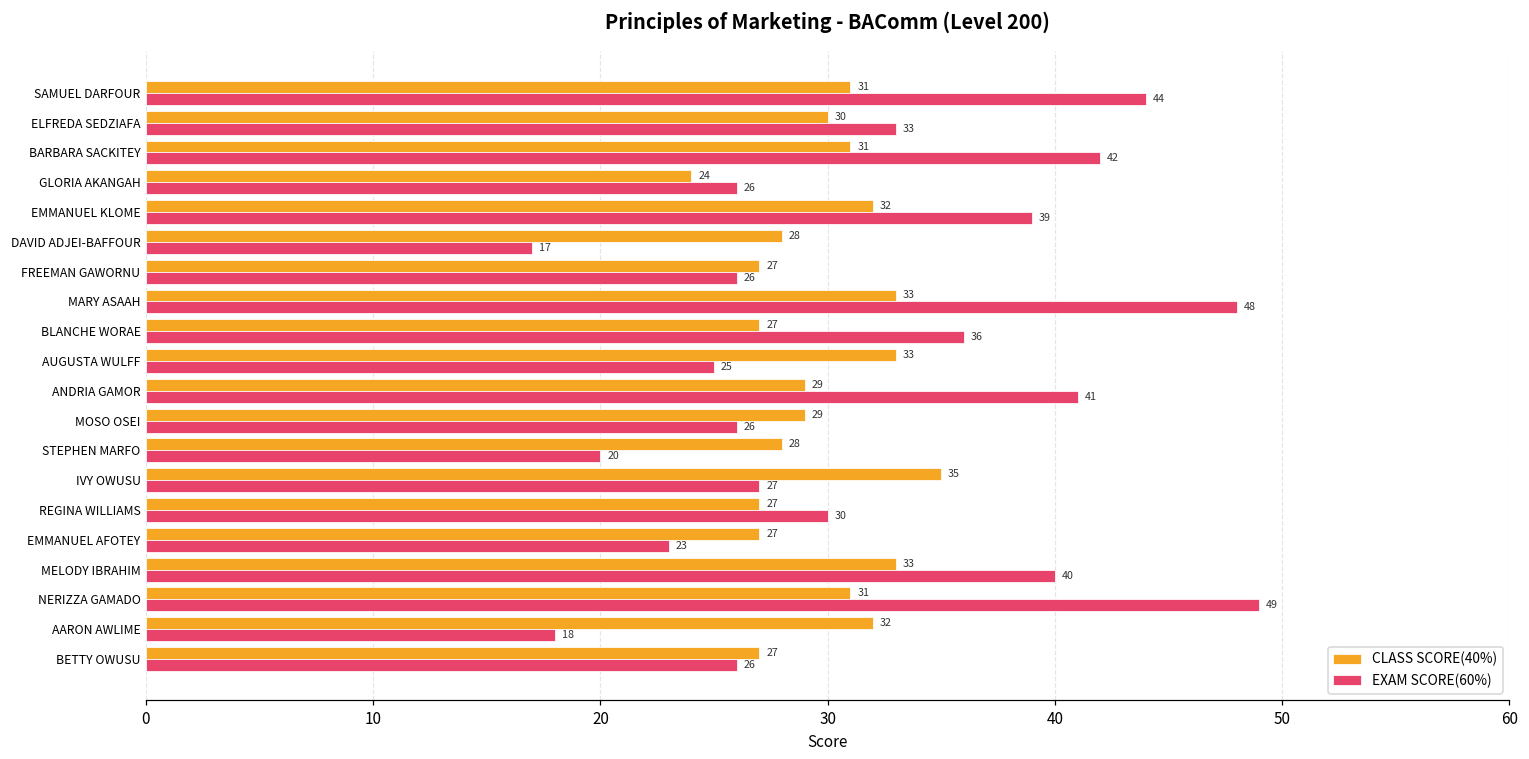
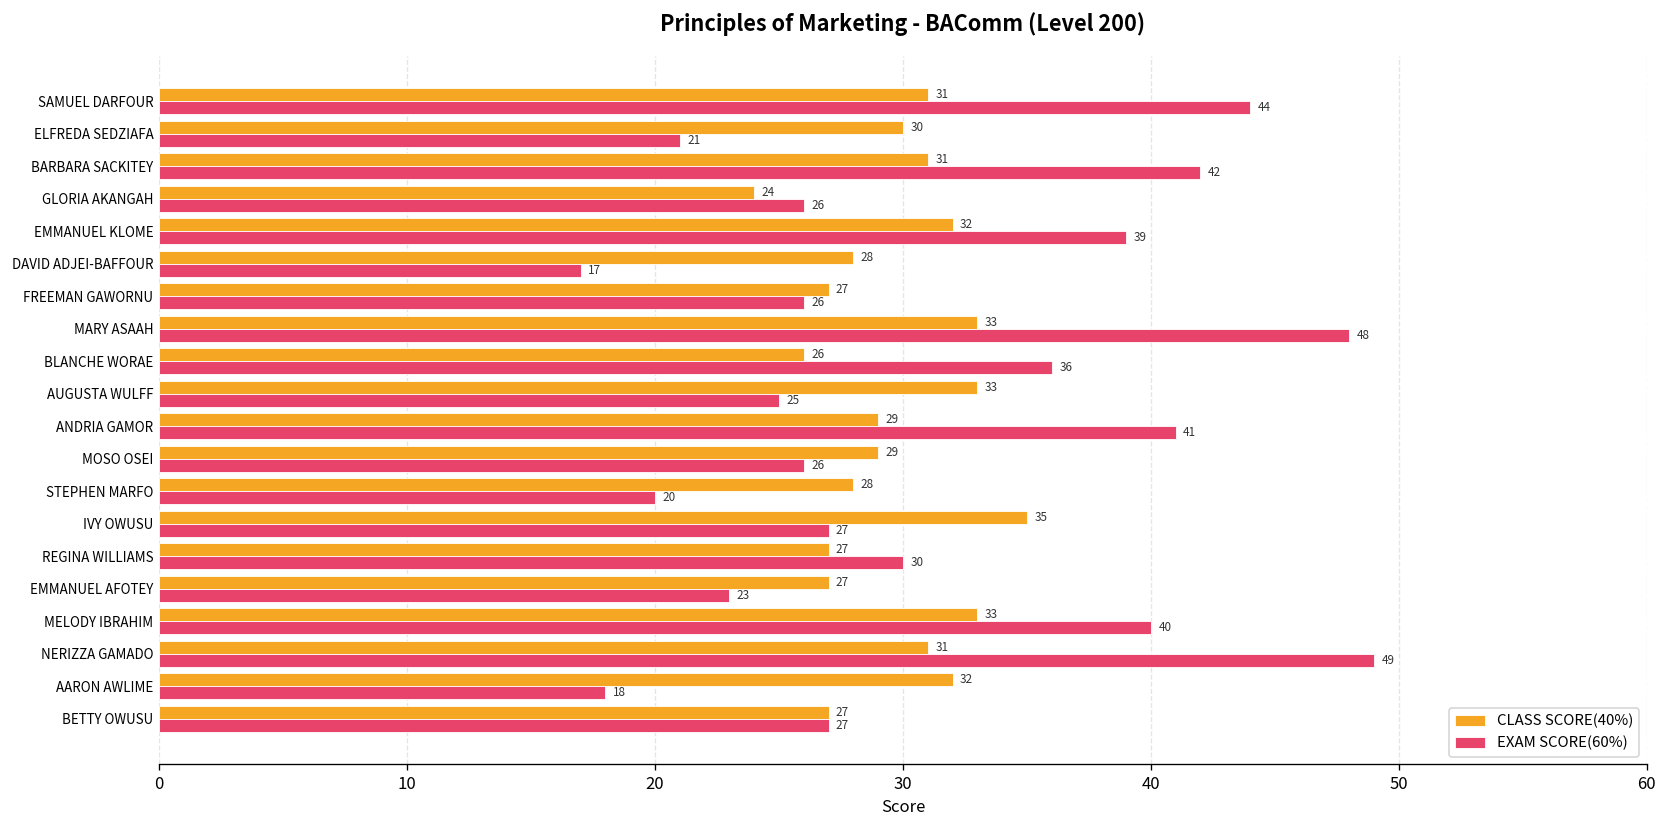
EXAM SCORE(60%), ELFREDA SEDZIAFA: 33 -> 21
CLASS SCORE(40%), BLANCHE WORAE: 27 -> 26
EXAM SCORE(60%), BETTY OWUSU: 26 -> 27
